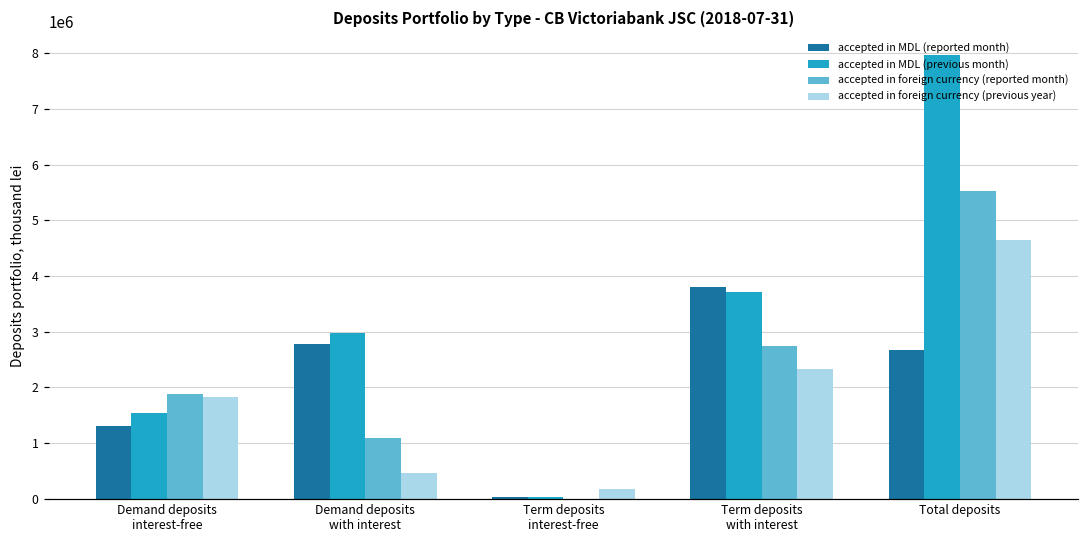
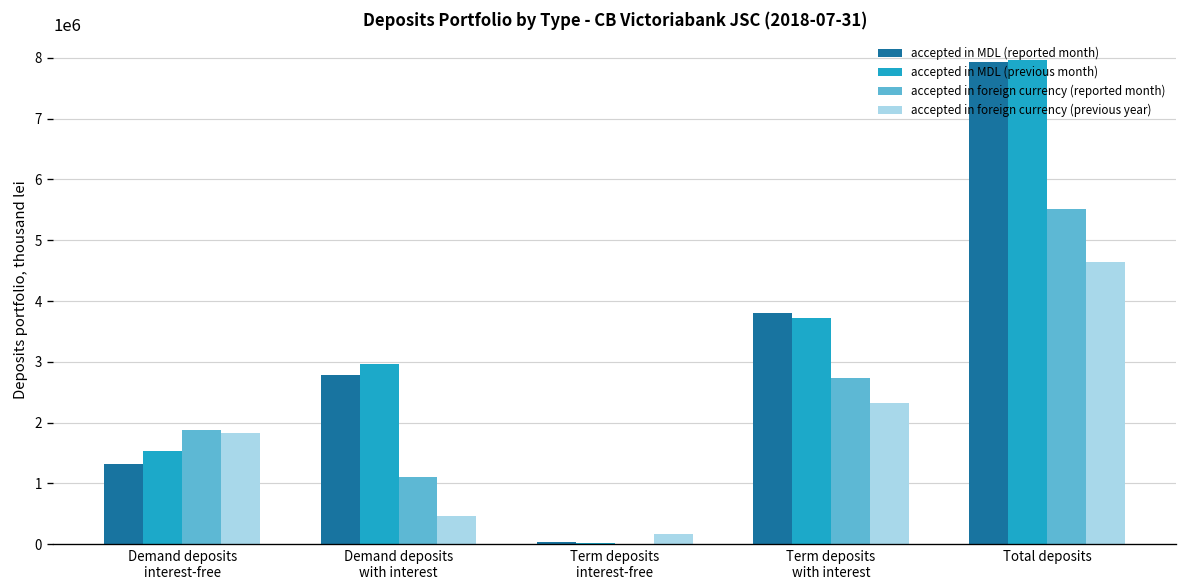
accepted in MDL (reported month), Total deposits: 2700000 -> 7900000
